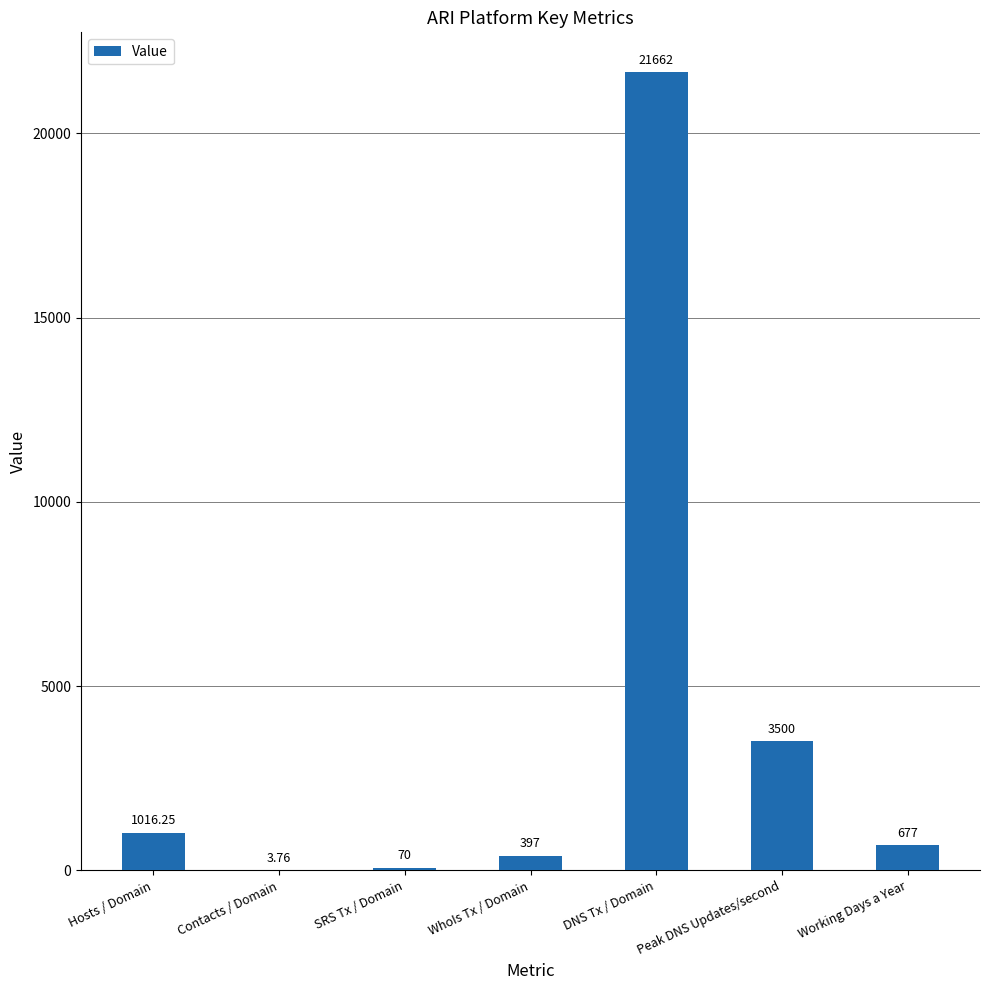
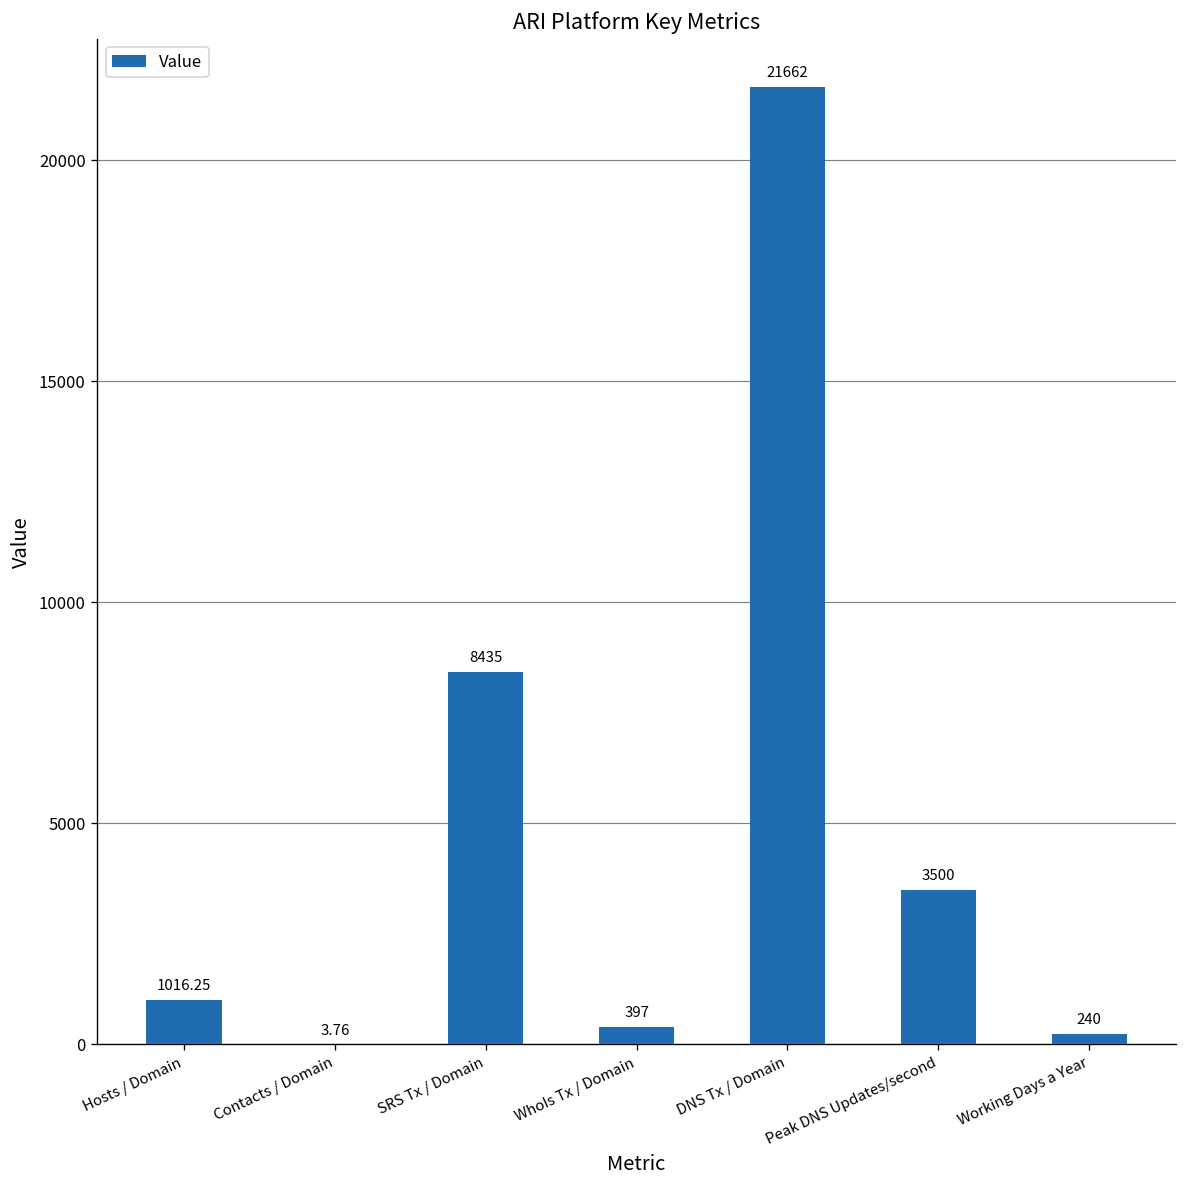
SRS Tx / Domain: 70 -> 8435
Working Days a Year: 677 -> 240
